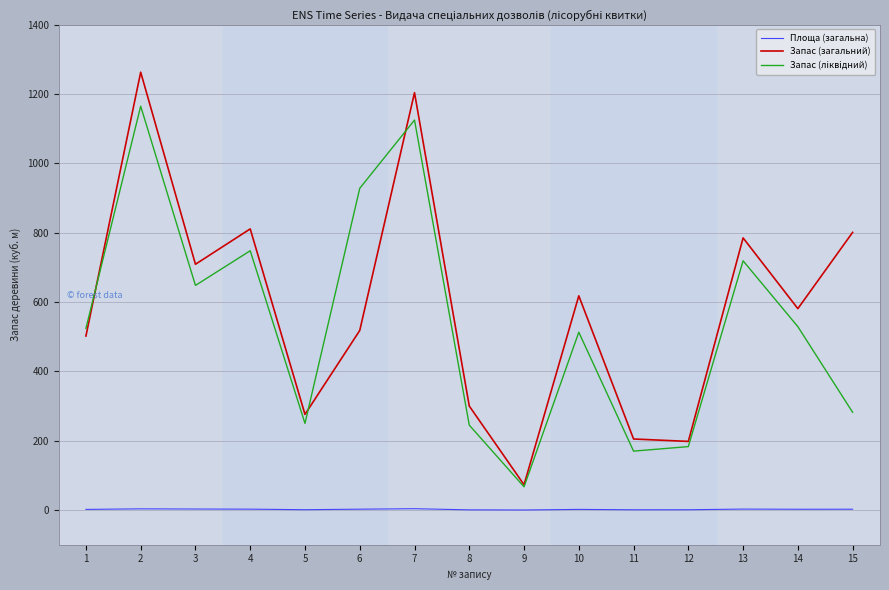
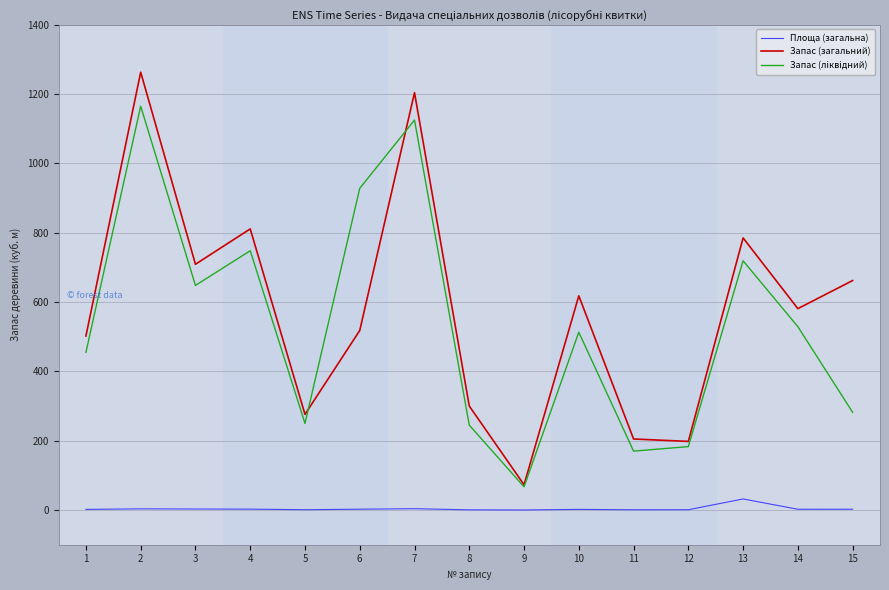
Запас (ліквідний), 1: 520 -> 460
Площа (загальна), 13: 0 -> 30
Запас (загальний), 15: 800 -> 660
